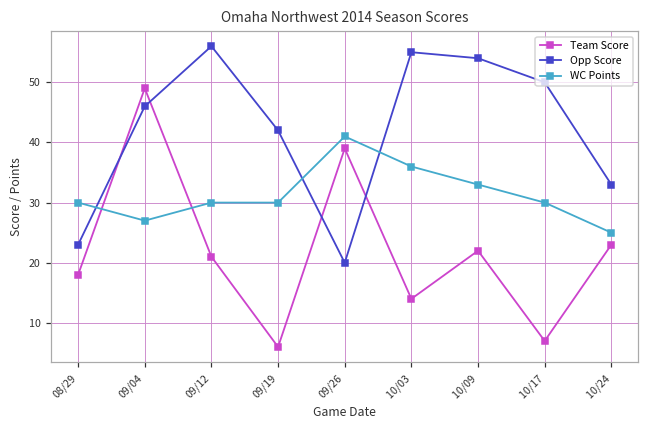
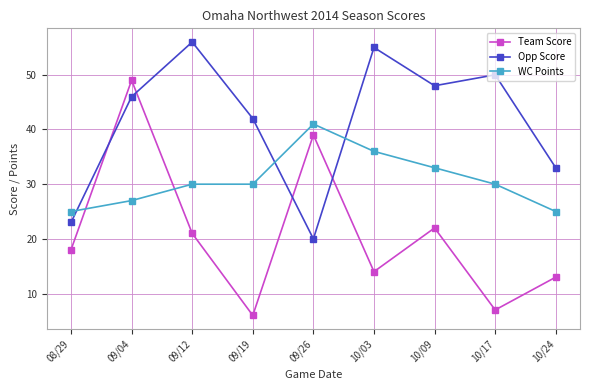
WC Points, 08/29: 30 -> 25
Opp Score, 10/09: 54 -> 48
Team Score, 10/24: 23 -> 13
